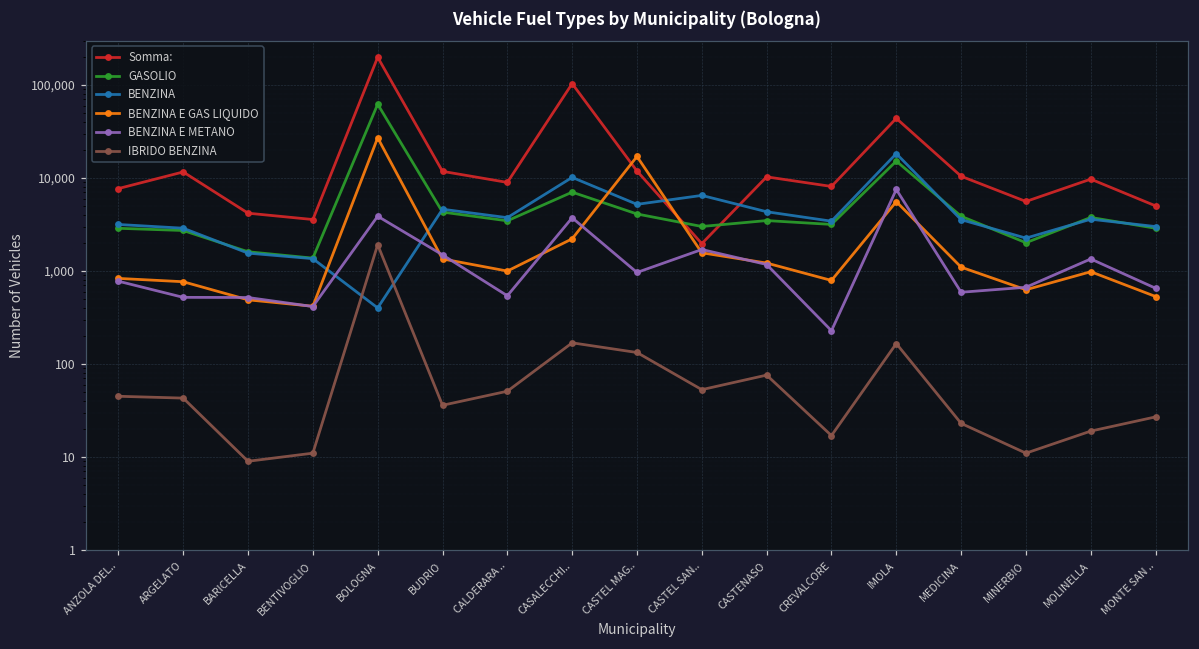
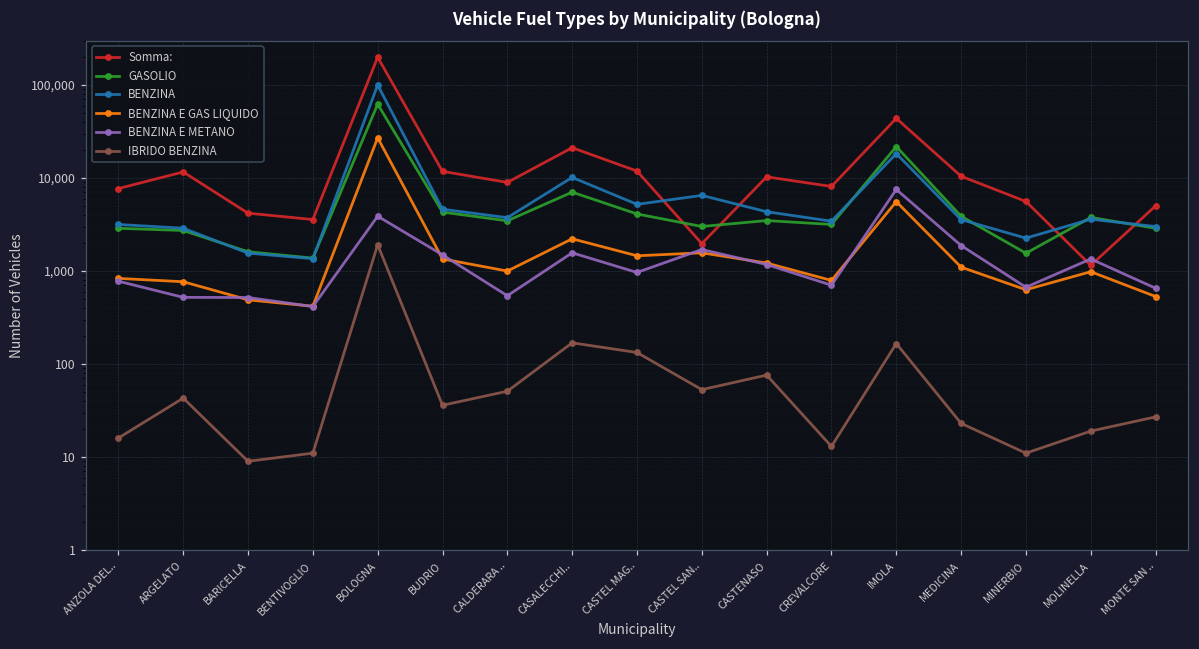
IBRIDO BENZINA, ANZOLA DEL..: 50 -> 16
BENZINA, BOLOGNA: 400 -> 100,000
Somma:, CASALECCHI..: 100,000 -> 21,000
BENZINA E METANO, CASALECCHI..: 4,000 -> 1,600
BENZINA E GAS LIQUIDO, CASTEL MAG..: 17,000 -> 1,500
BENZINA E METANO, CREVALCORE: 230 -> 700
IBRIDO BENZINA, CREVALCORE: 17 -> 13
GASOLIO, IMOLA: 15,000 -> 22,000
BENZINA E METANO, MEDICINA: 600 -> 1,900
GASOLIO, MINERBIO: 2,000 -> 1,600
Somma:, MOLINELLA: 10,000 -> 1,200
